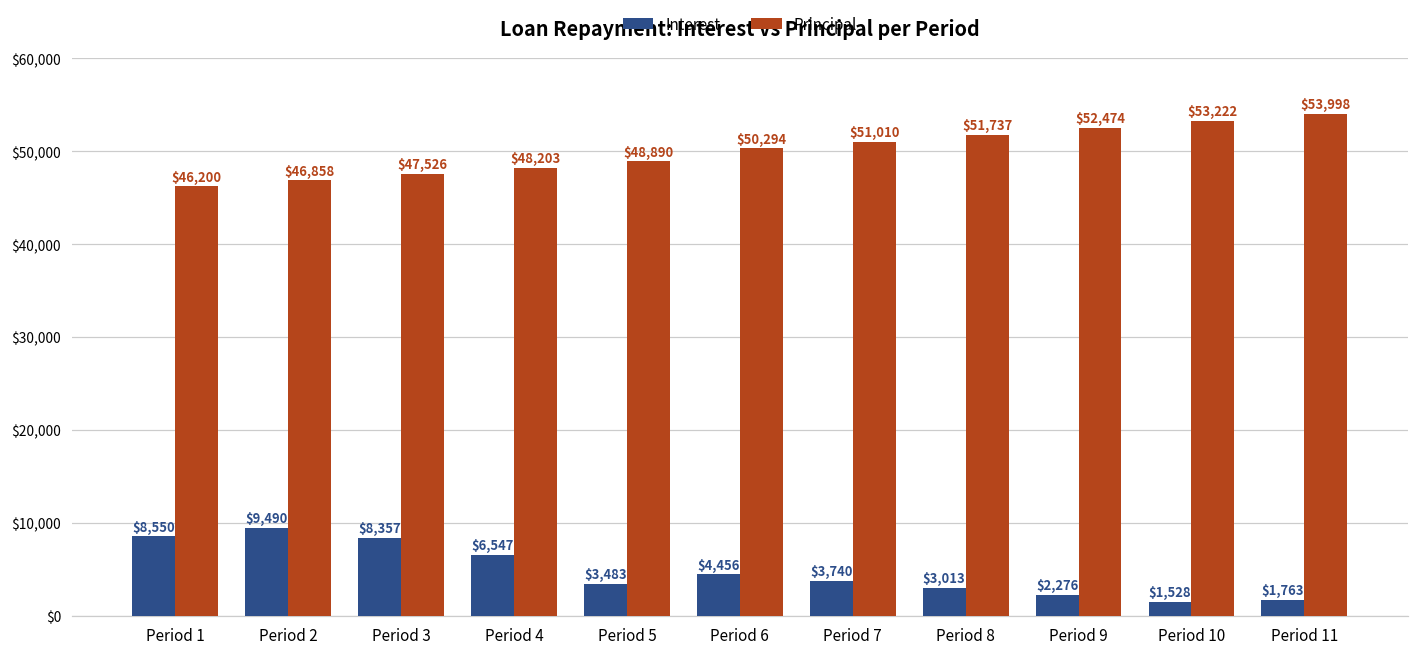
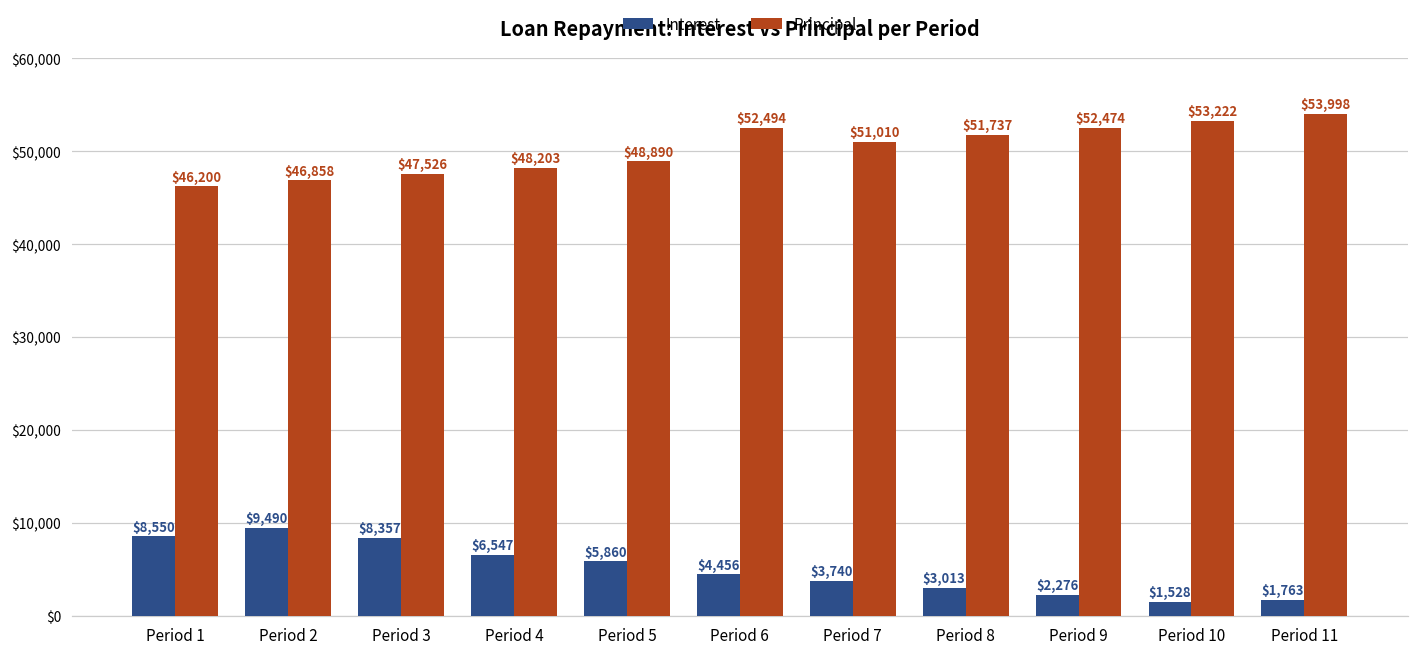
Interest, Period 5: $3,483 -> $5,860
Principal, Period 6: $50,294 -> $52,494
